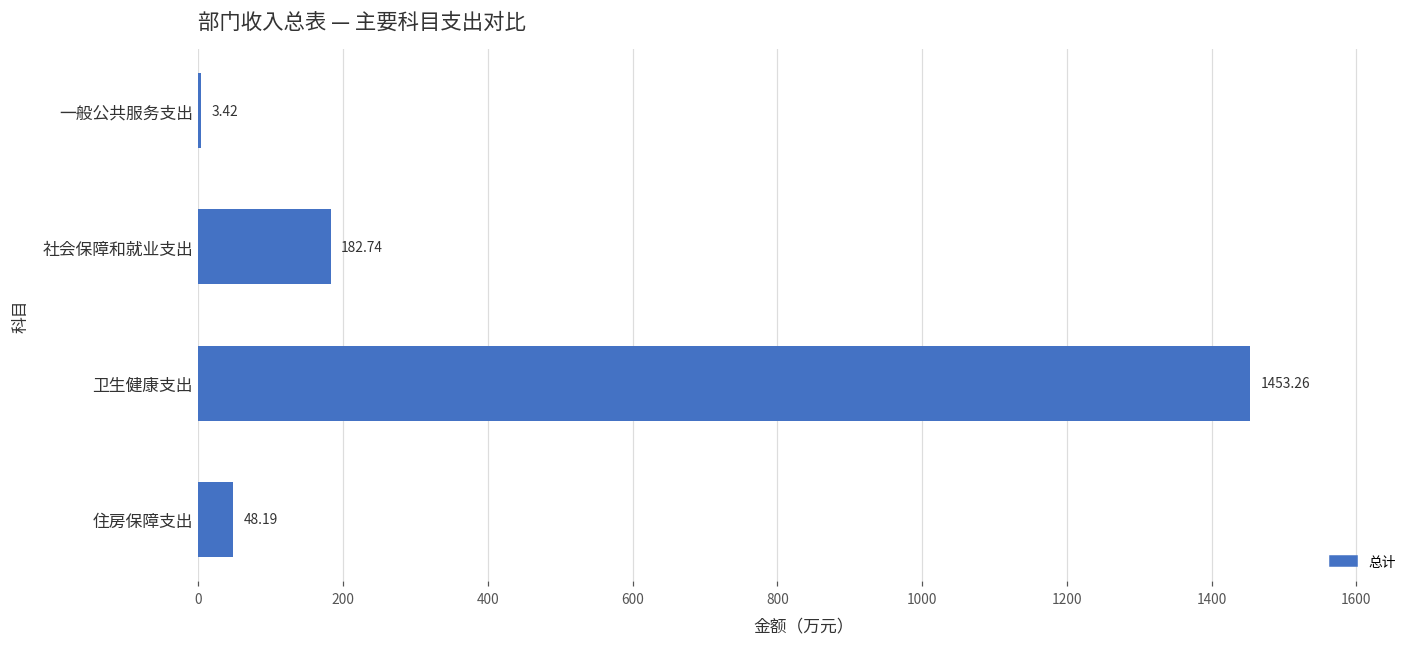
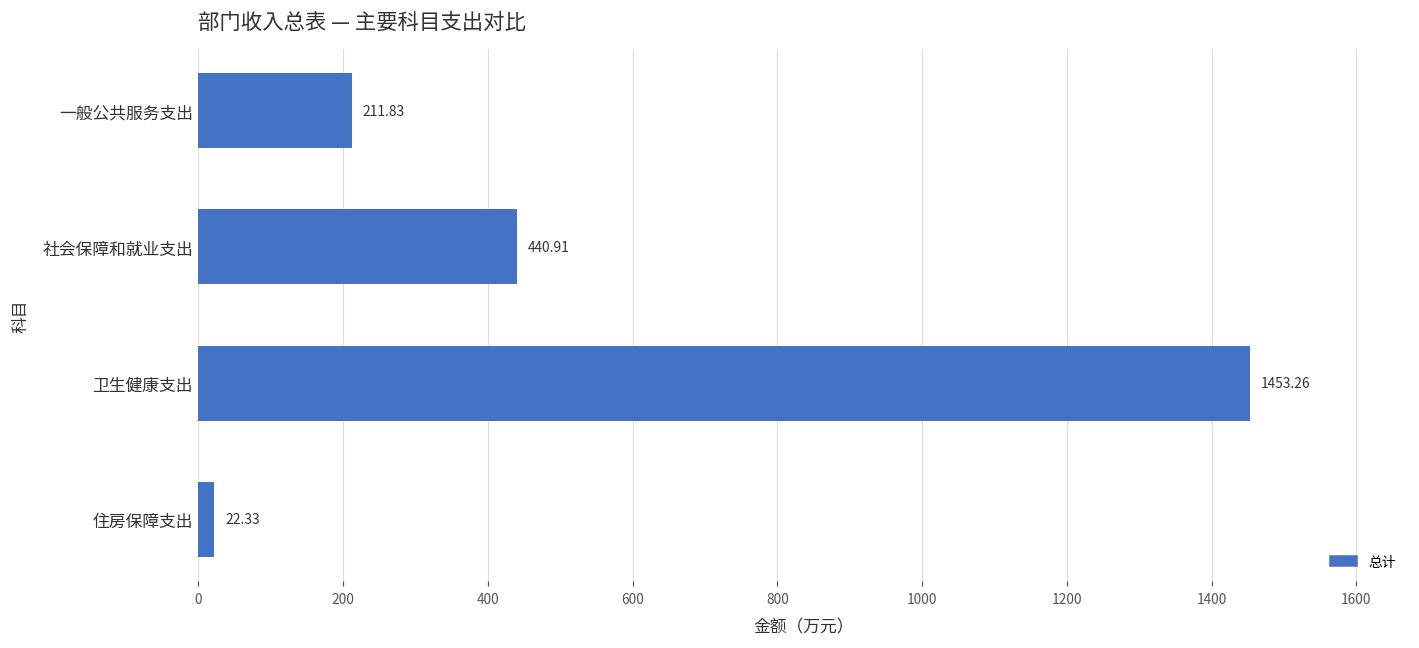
一般公共服务支出: 3.42 -> 211.83
社会保障和就业支出: 182.74 -> 440.91
住房保障支出: 48.19 -> 22.33
